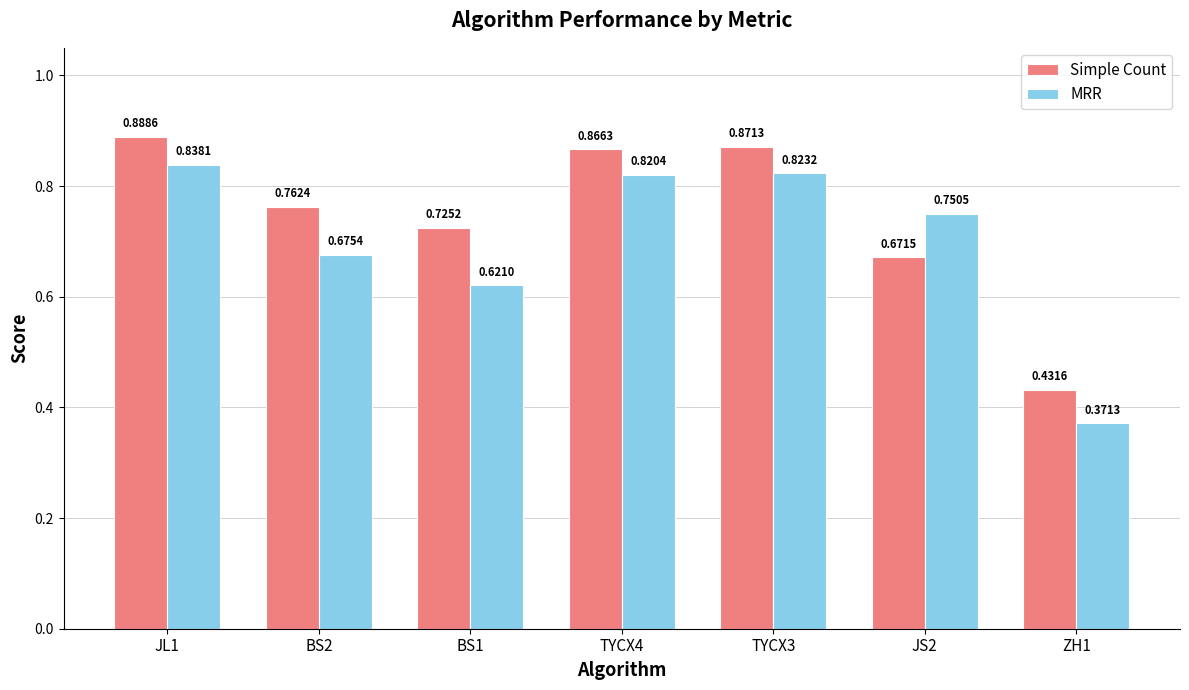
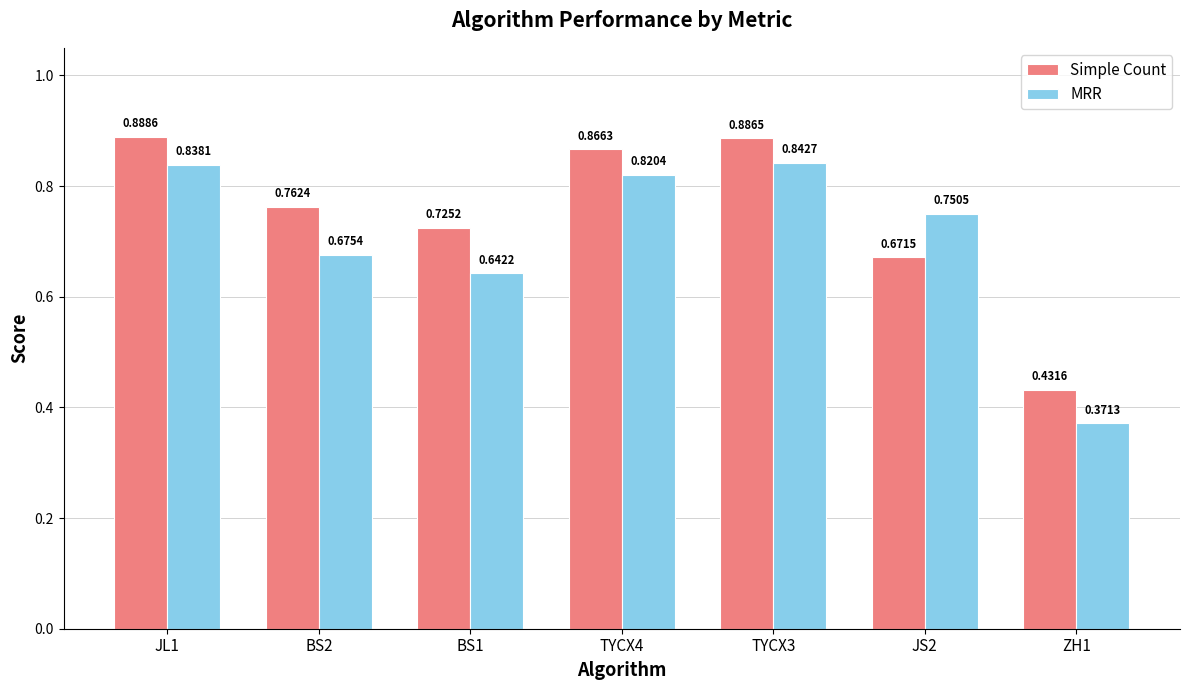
MRR, BS1: 0.6210 -> 0.6422
Simple Count, TYCX3: 0.8713 -> 0.8865
MRR, TYCX3: 0.8232 -> 0.8427
